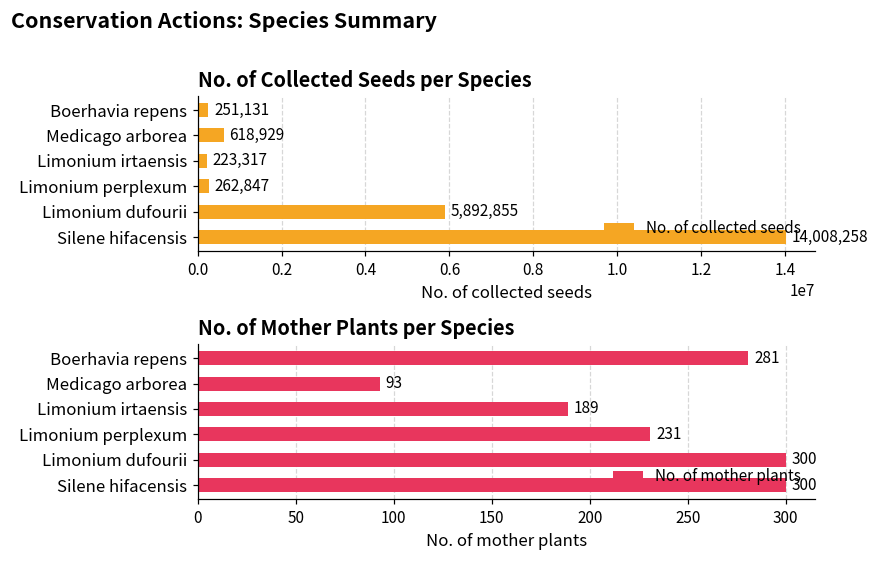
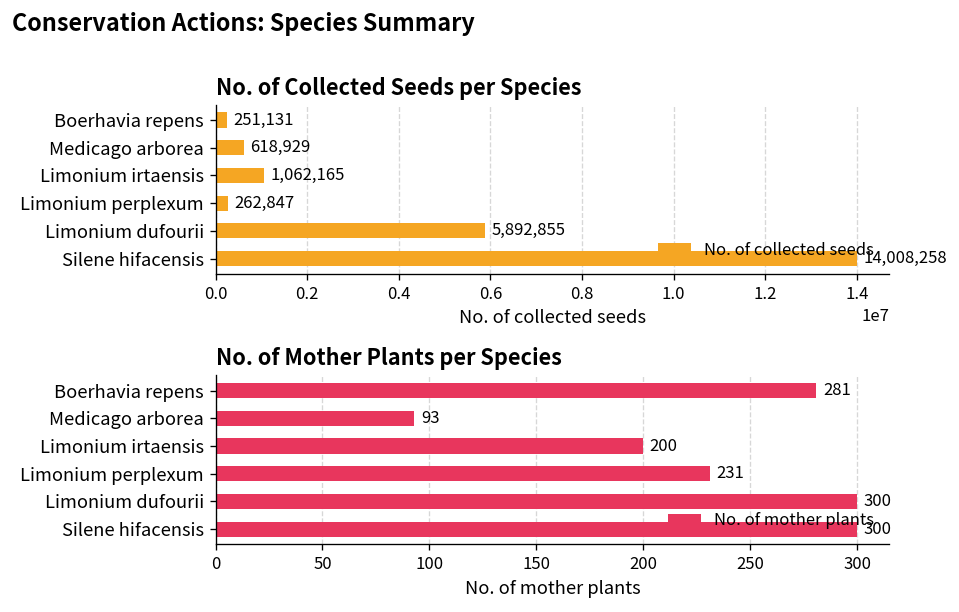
No. of Collected Seeds per Species, Limonium irtaensis: 223,317 -> 1,062,165
No. of Mother Plants per Species, Limonium irtaensis: 189 -> 200
